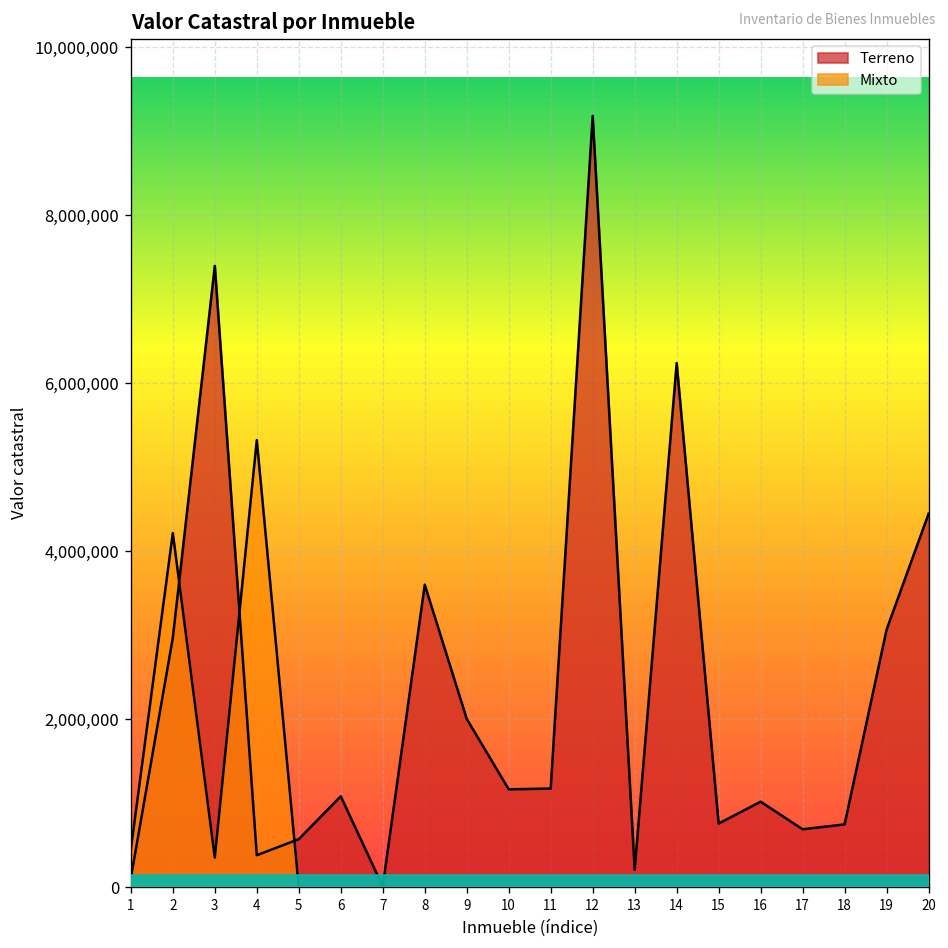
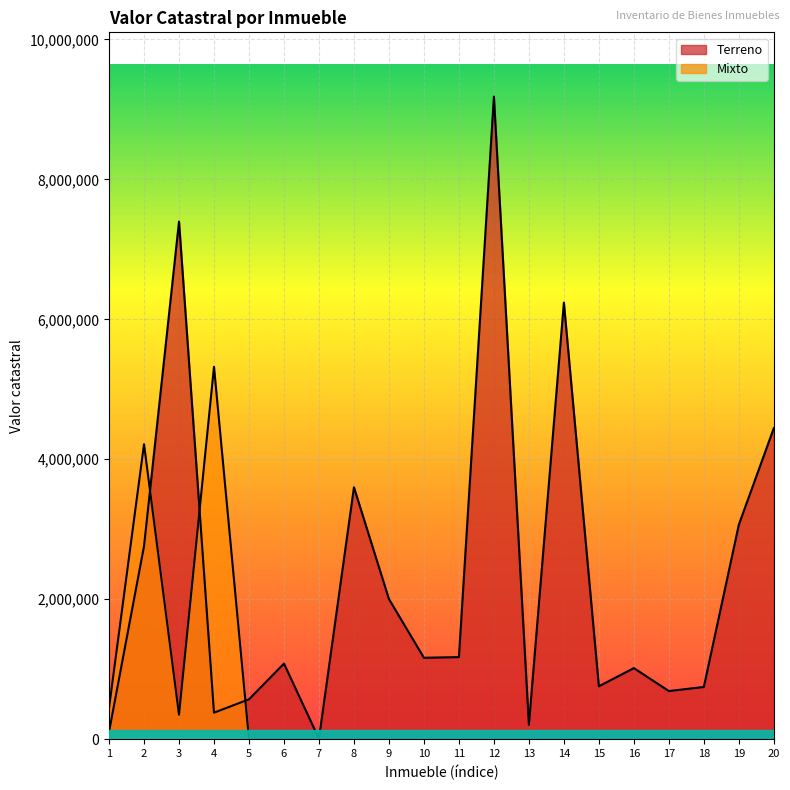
Terreno, 2: 3,000,000 -> 2,800,000
